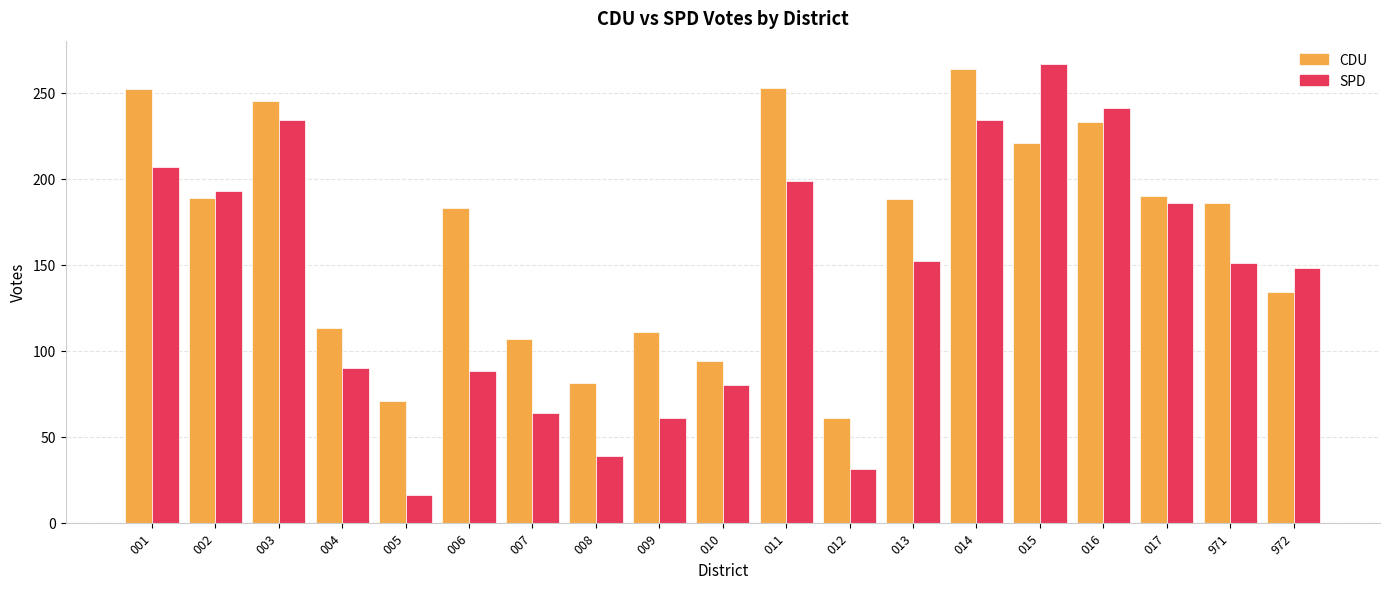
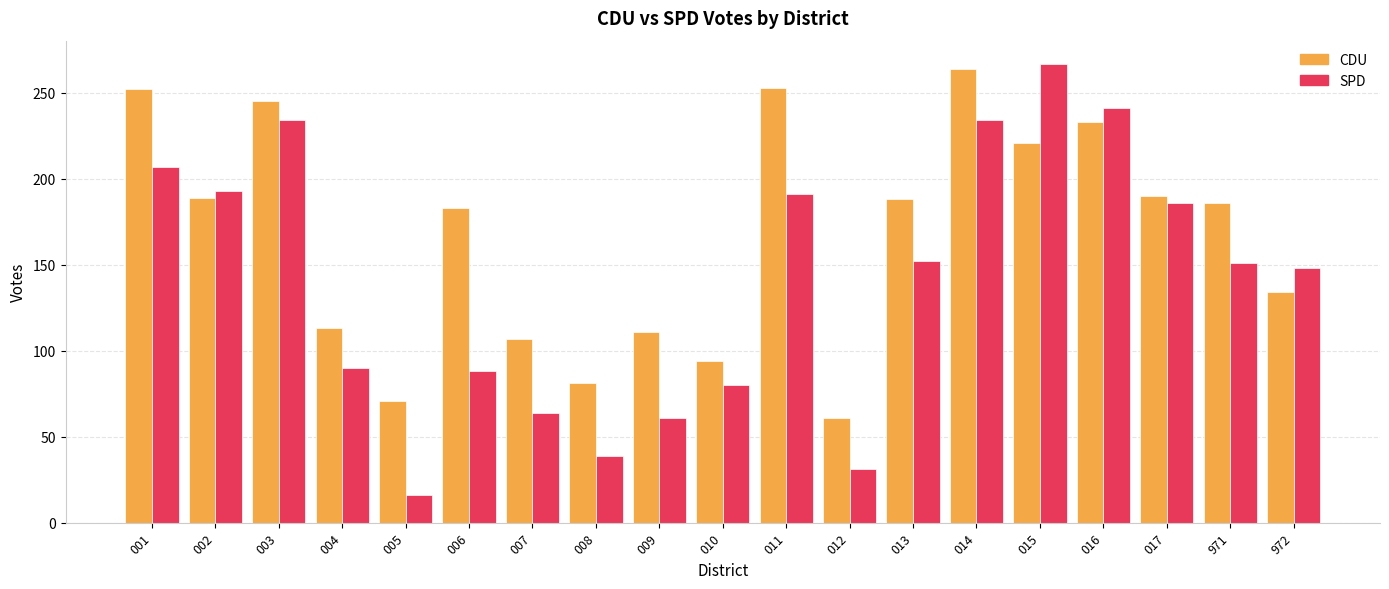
SPD, 011: 199 -> 191
